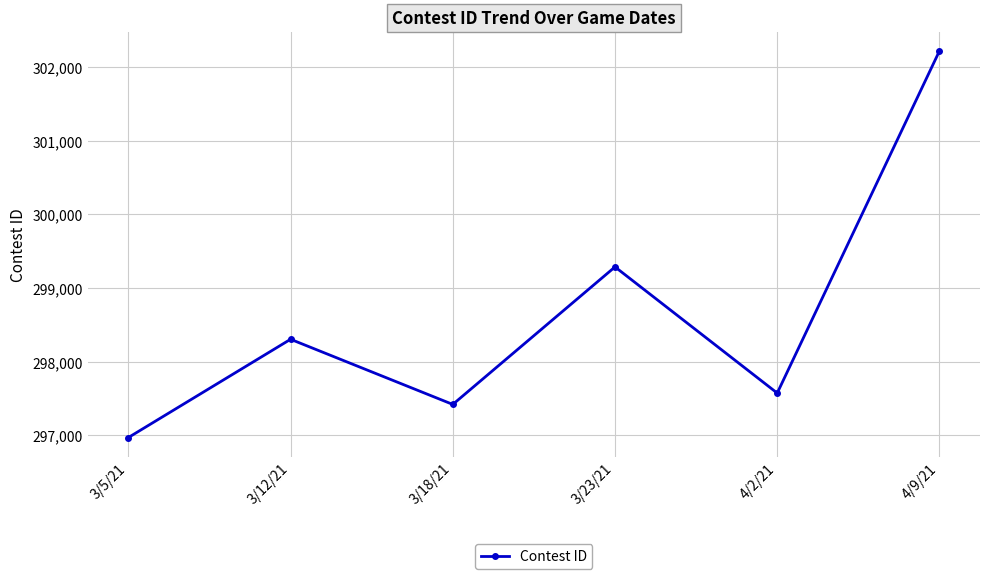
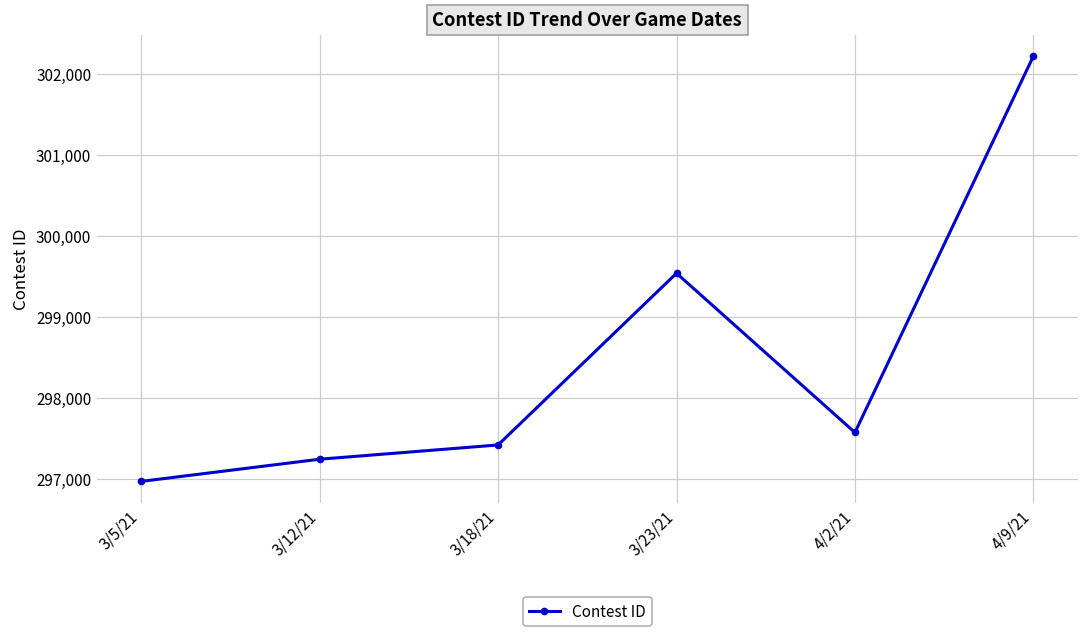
3/12/21: 298,300 -> 297,200
3/23/21: 299,300 -> 299,500
